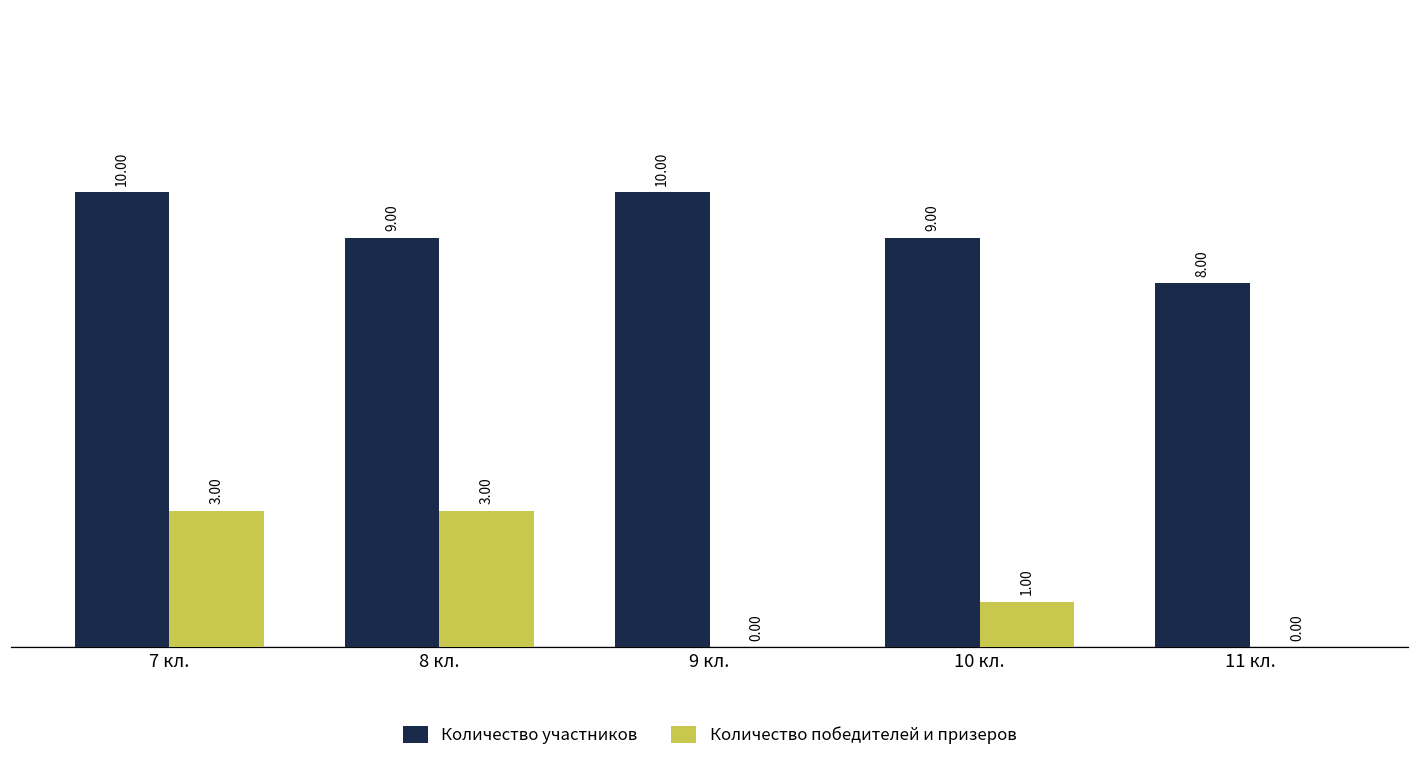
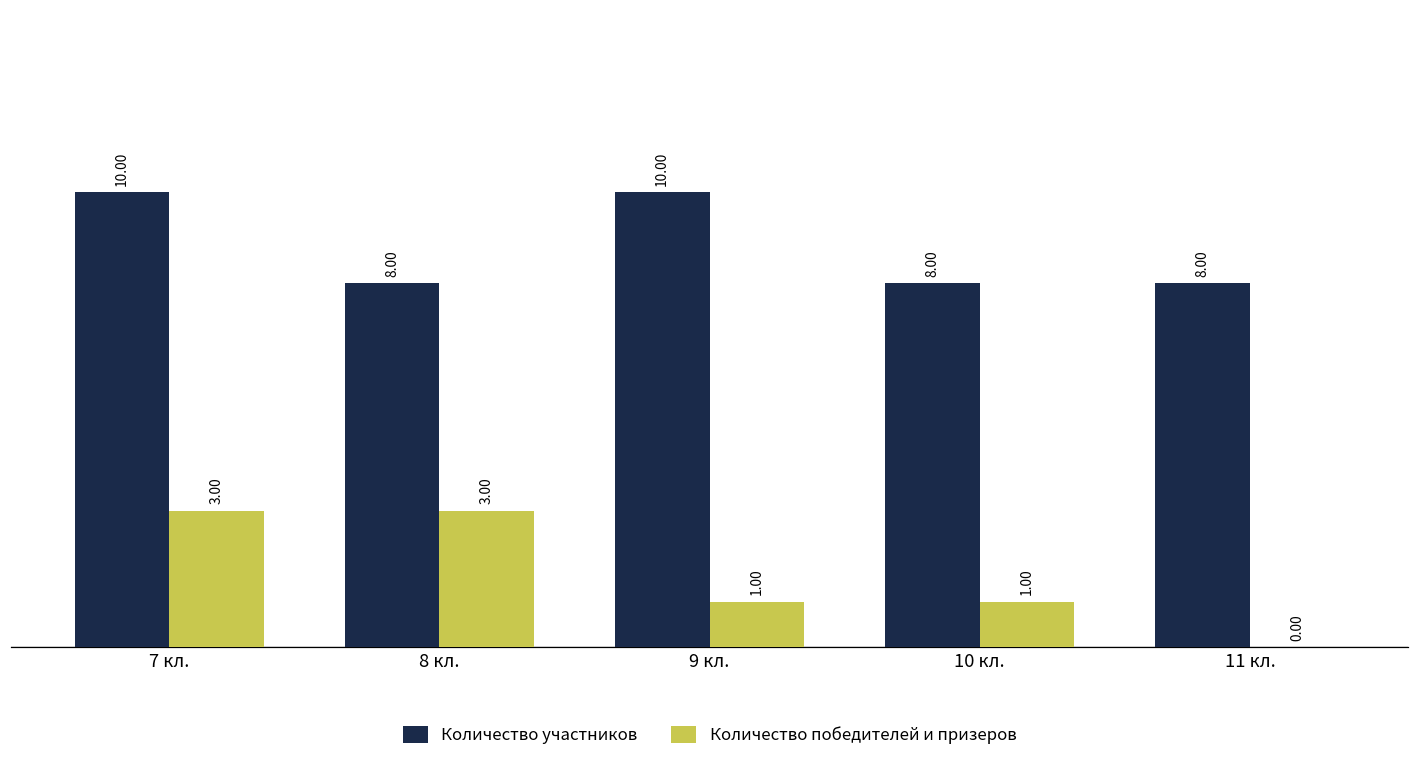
Количество участников, 8 кл.: 9.00 -> 8.00
Количество победителей и призеров, 9 кл.: 0.00 -> 1.00
Количество участников, 10 кл.: 9.00 -> 8.00
